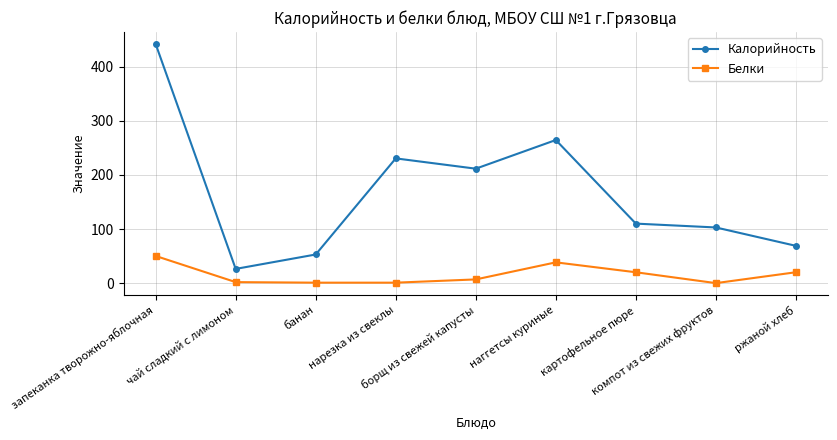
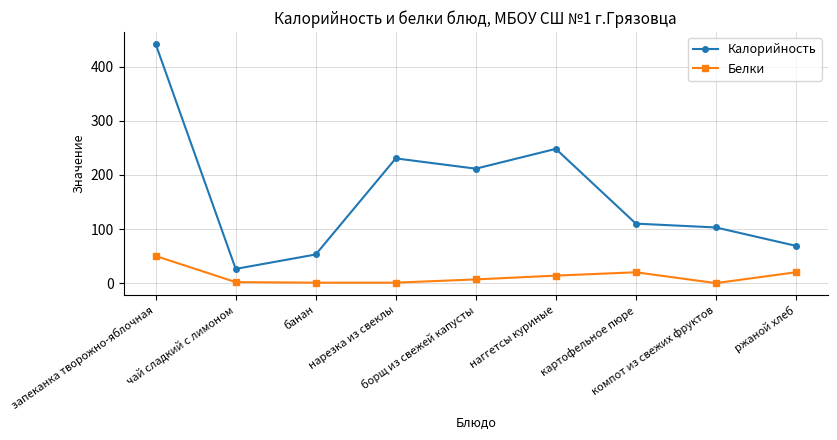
Калорийность, наггетсы куриные: 260 -> 250
Белки, наггетсы куриные: 40 -> 10
